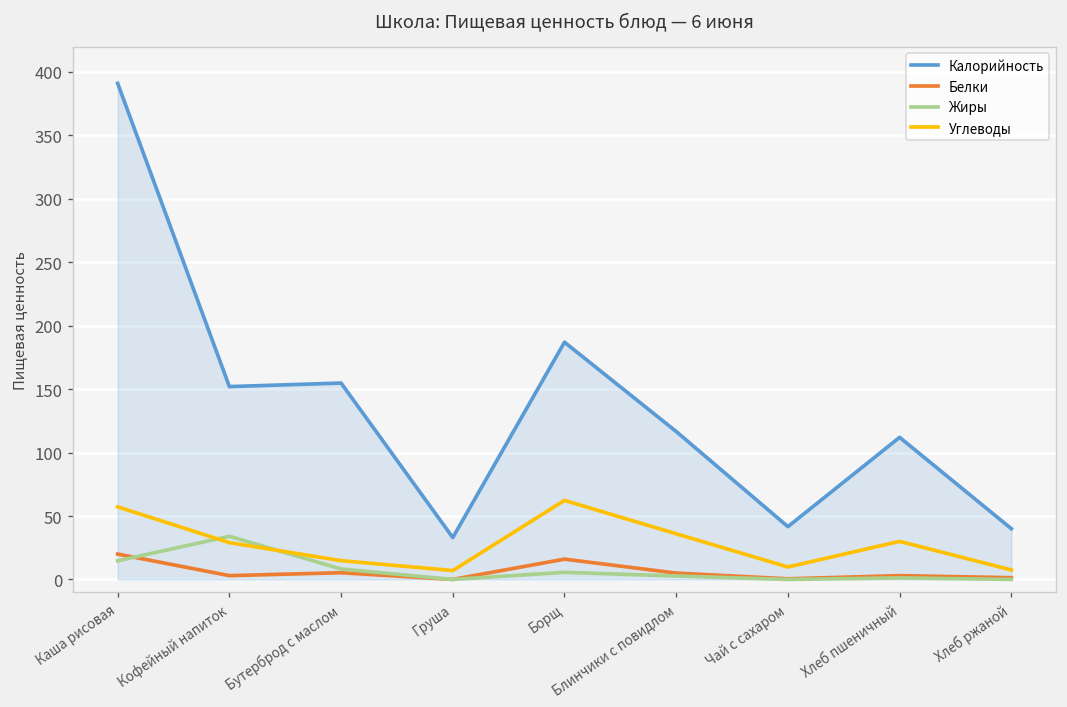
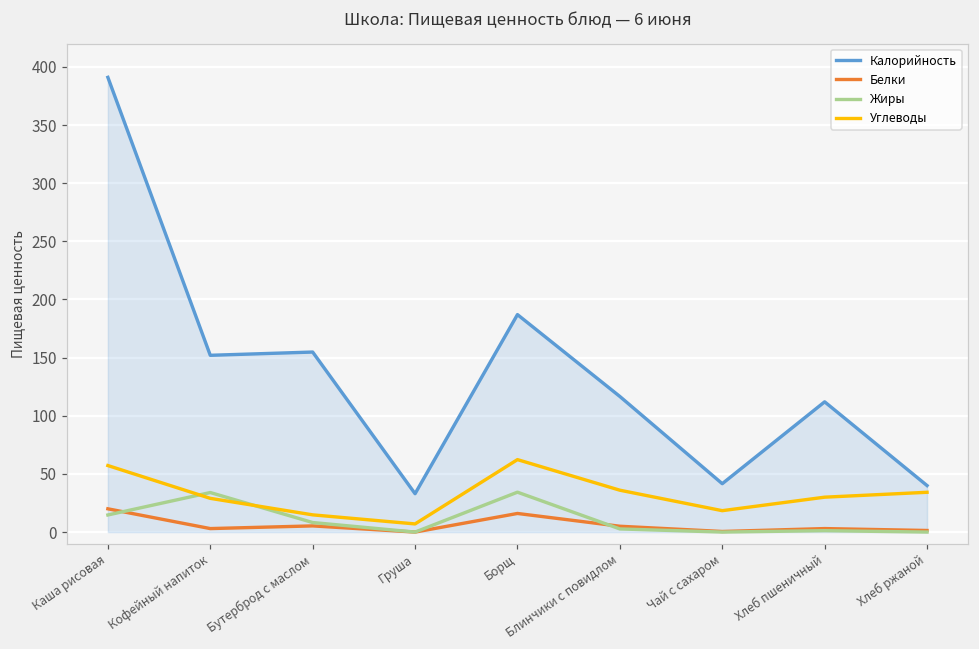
Жиры, Борщ: 6 -> 34
Углеводы, Чай с сахаром: 10 -> 18
Углеводы, Хлеб ржаной: 7 -> 34
